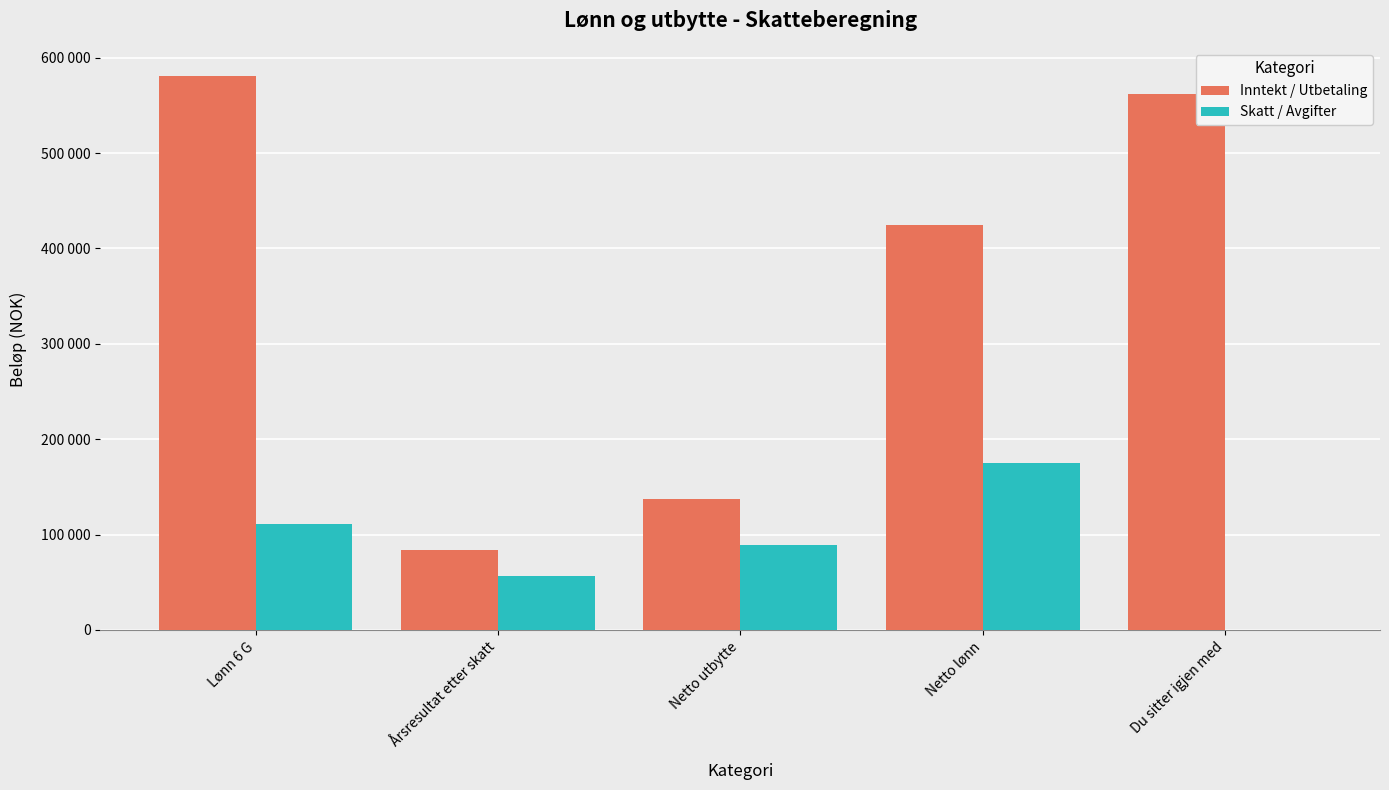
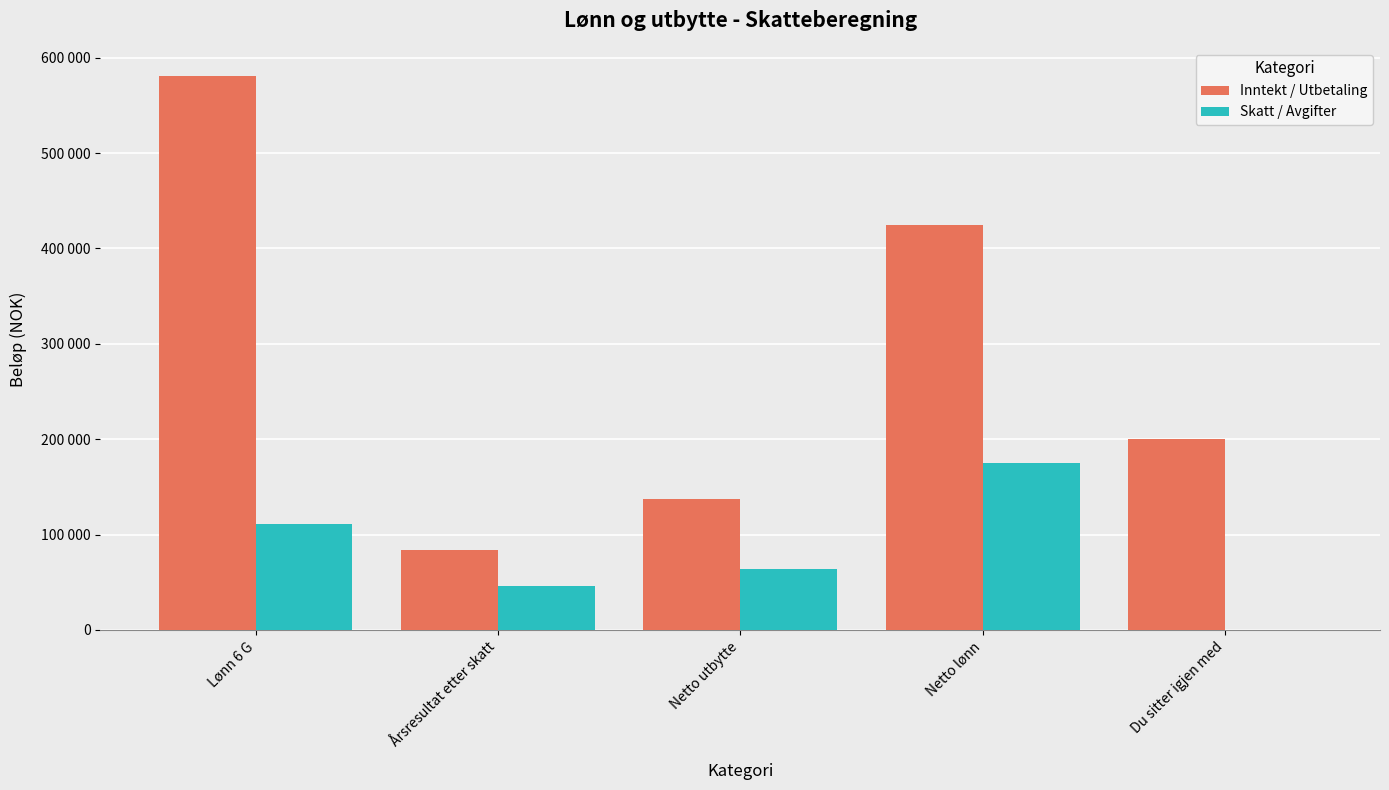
Skatt / Avgifter, Årsresultat etter skatt: 60000 -> 50000
Skatt / Avgifter, Netto utbytte: 90000 -> 60000
Inntekt / Utbetaling, Du sitter igjen med: 560000 -> 200000
